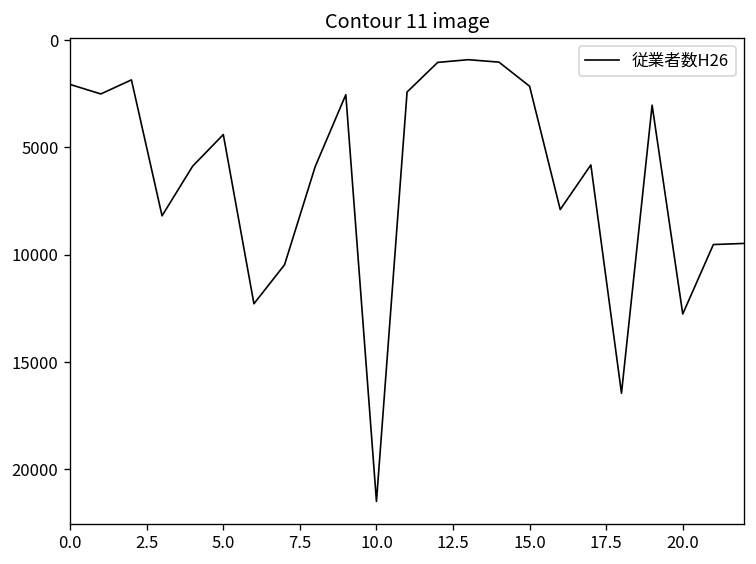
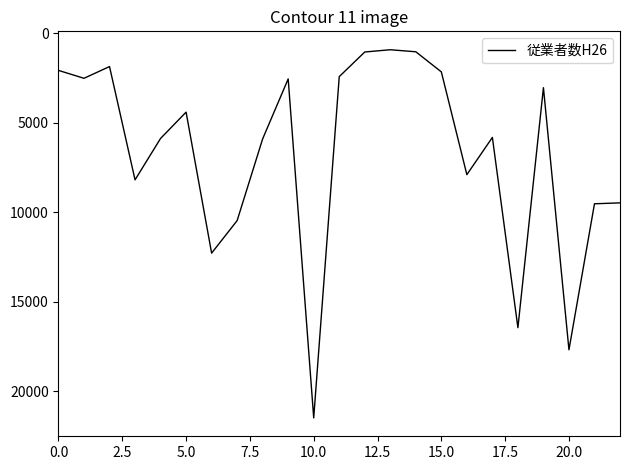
20.0: 12800 -> 17700
